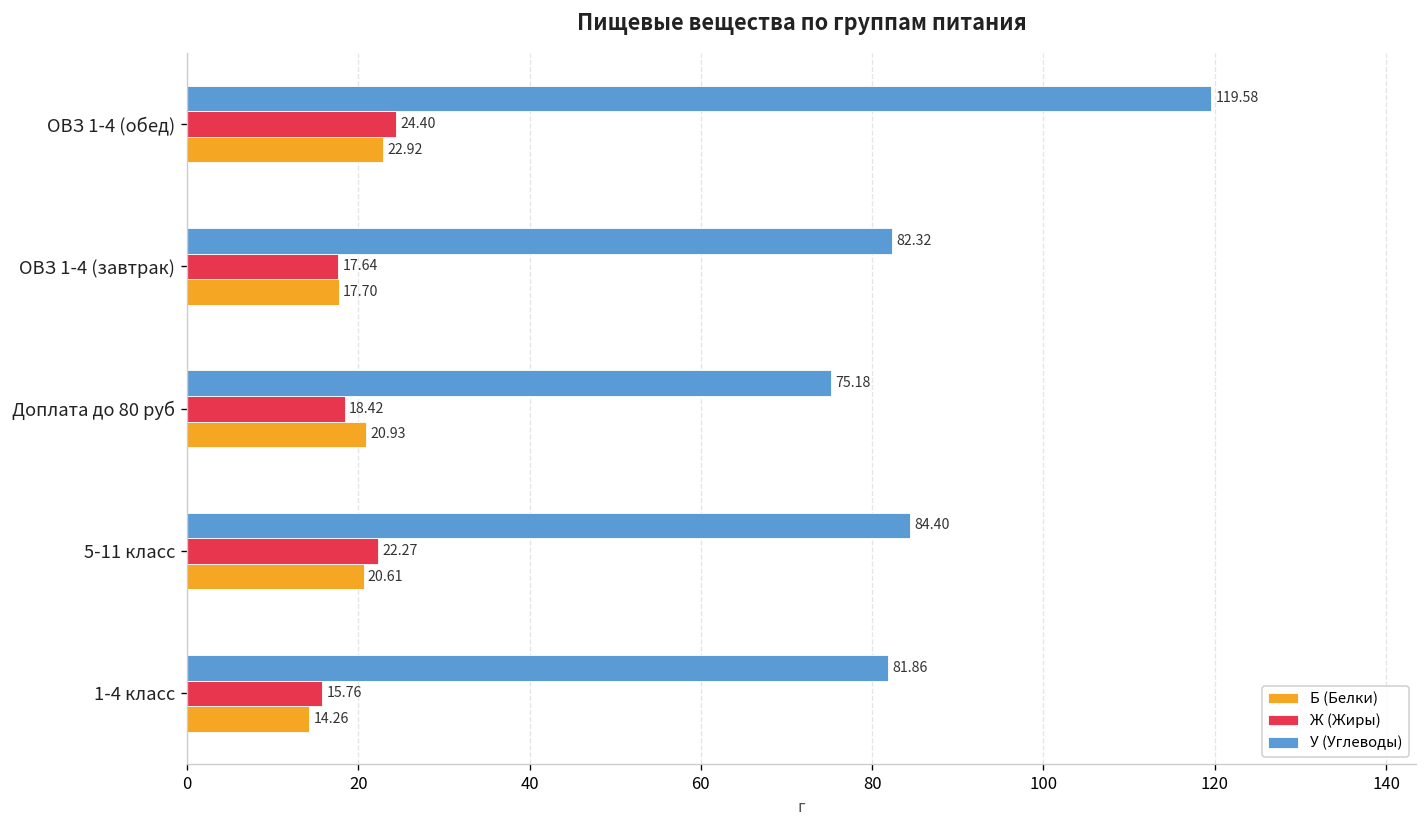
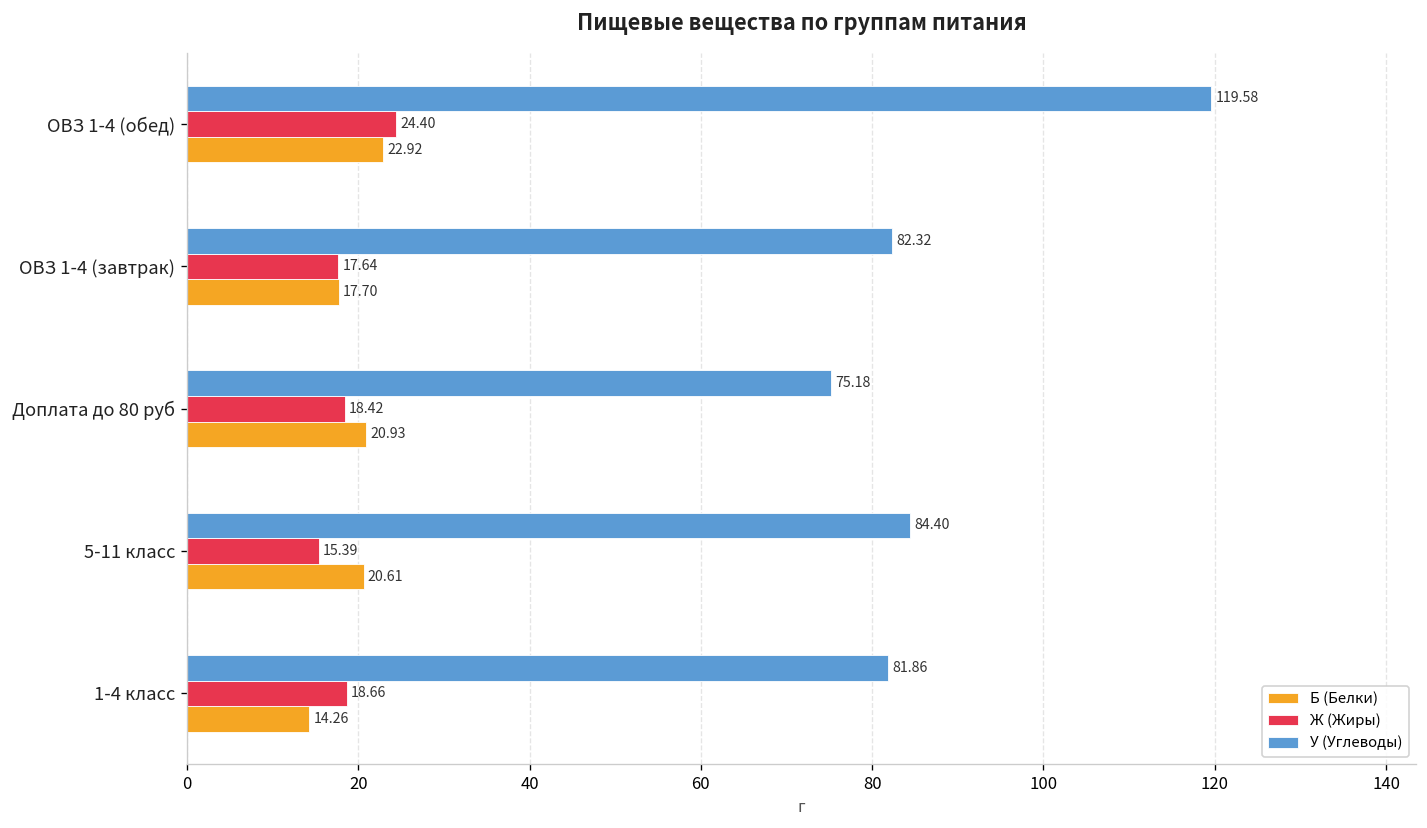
Ж (Жиры), 5-11 класс: 22.27 -> 15.39
Ж (Жиры), 1-4 класс: 15.76 -> 18.66
